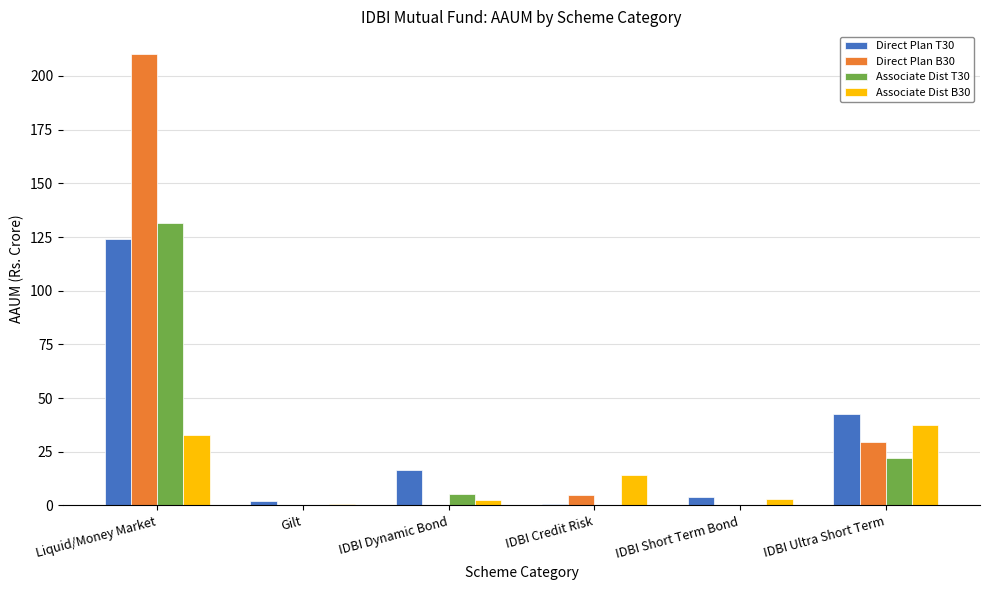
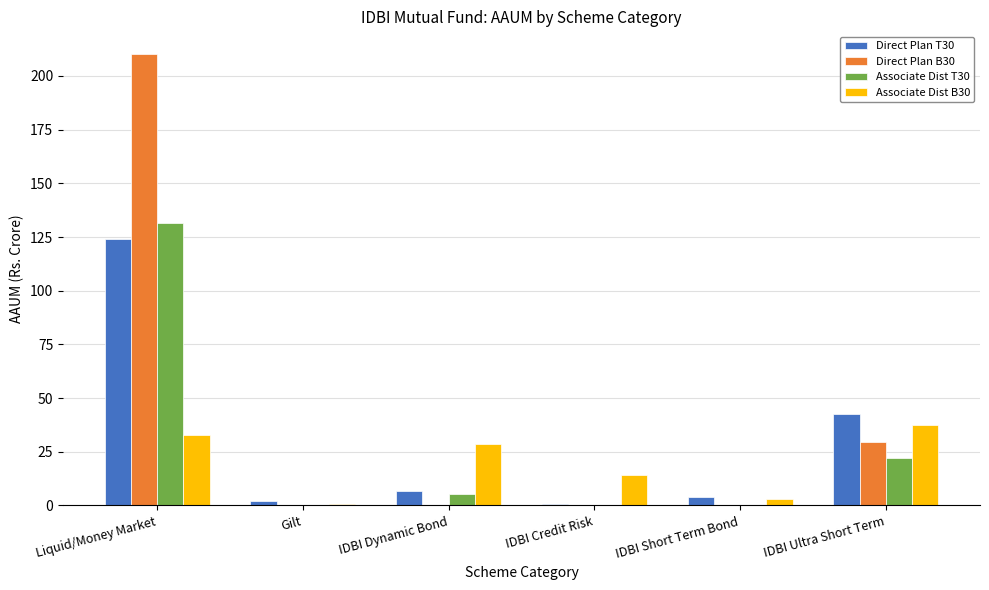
Direct Plan T30, IDBI Dynamic Bond: 17 -> 7
Associate Dist B30, IDBI Dynamic Bond: 2 -> 29
Direct Plan B30, IDBI Credit Risk: 5 -> 0
